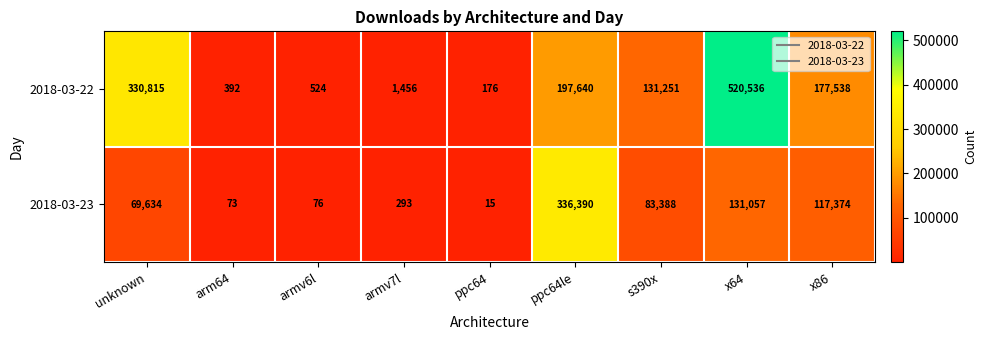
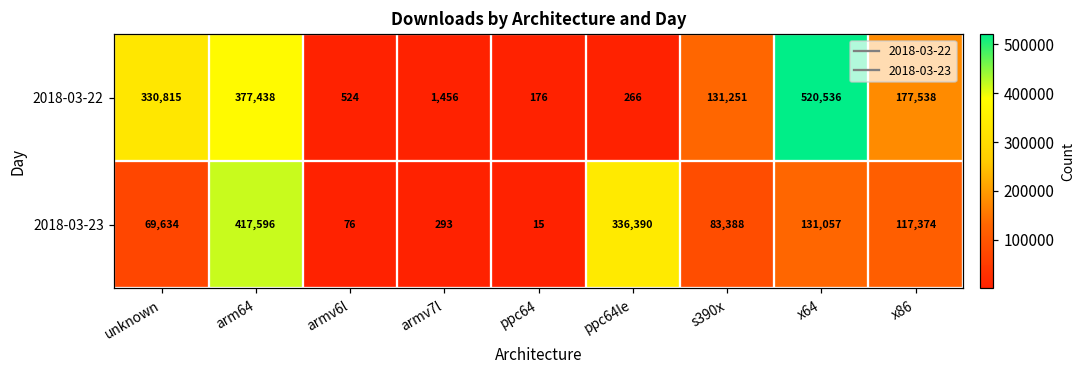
2018-03-22, arm64: 392 -> 377,438
2018-03-22, ppc64le: 197,640 -> 266
2018-03-23, arm64: 73 -> 417,596
